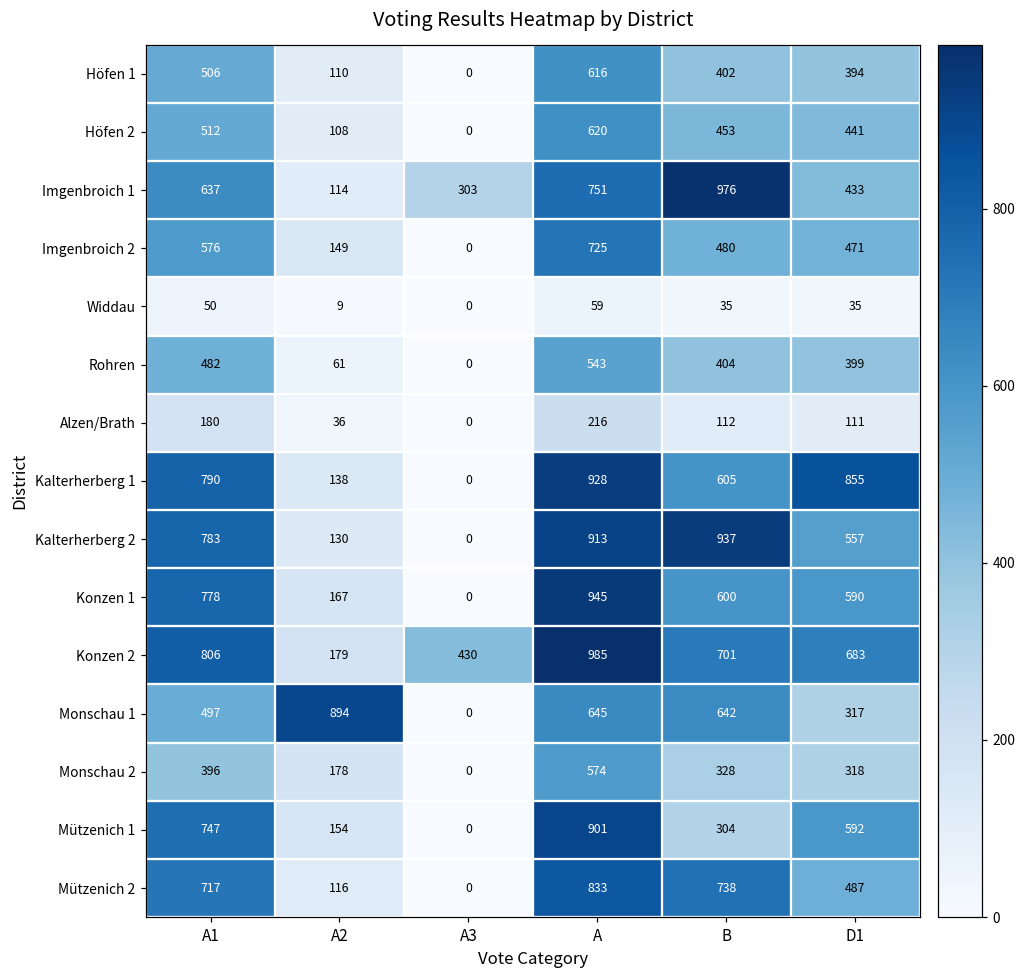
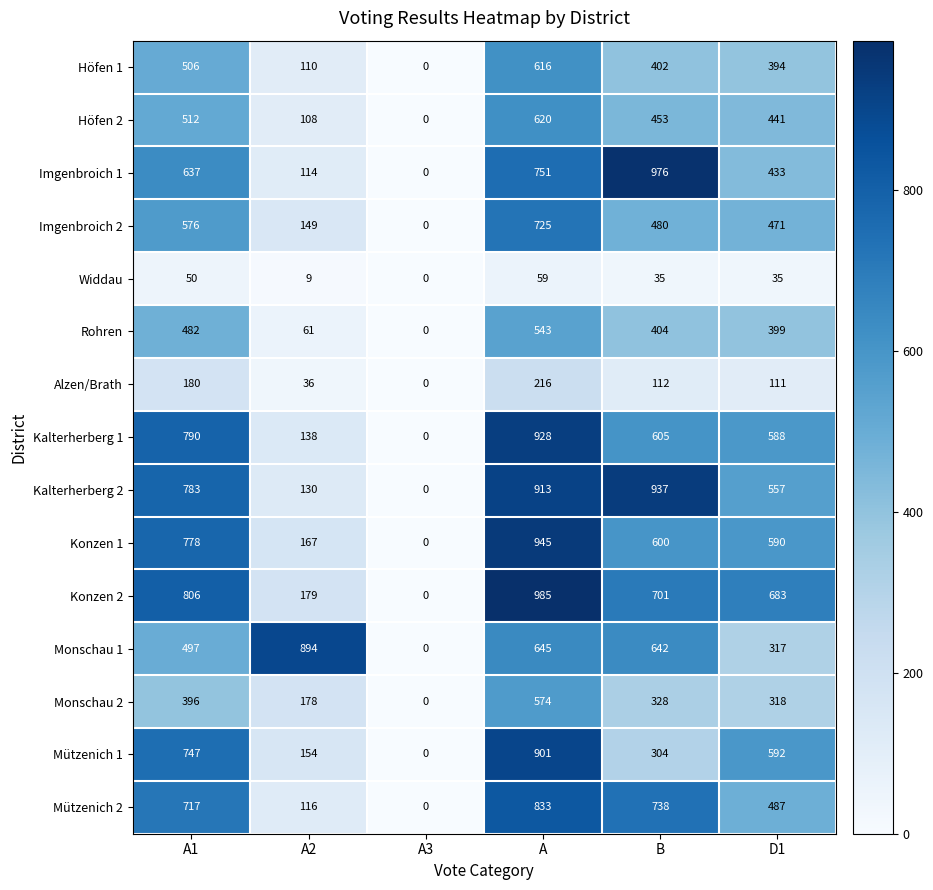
Imgenbroich 1, A3: 303 -> 0
Kalterherberg 1, D1: 855 -> 588
Konzen 2, A3: 430 -> 0
